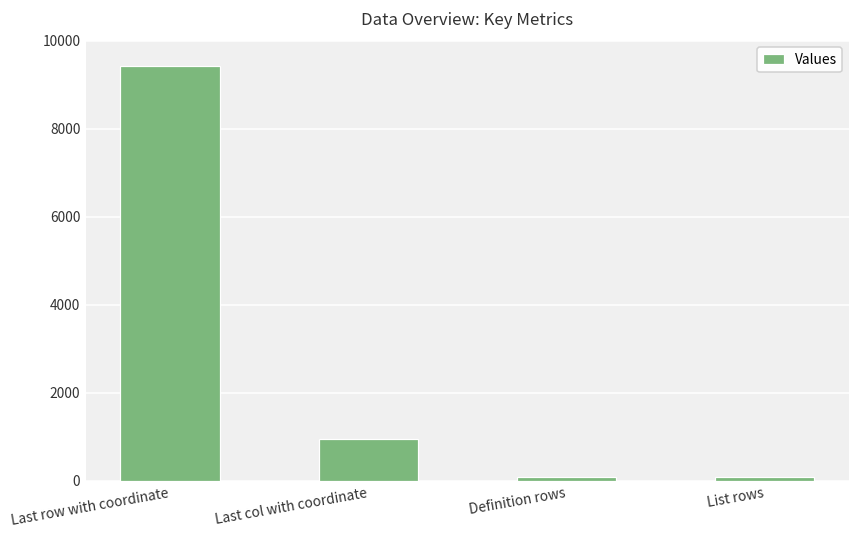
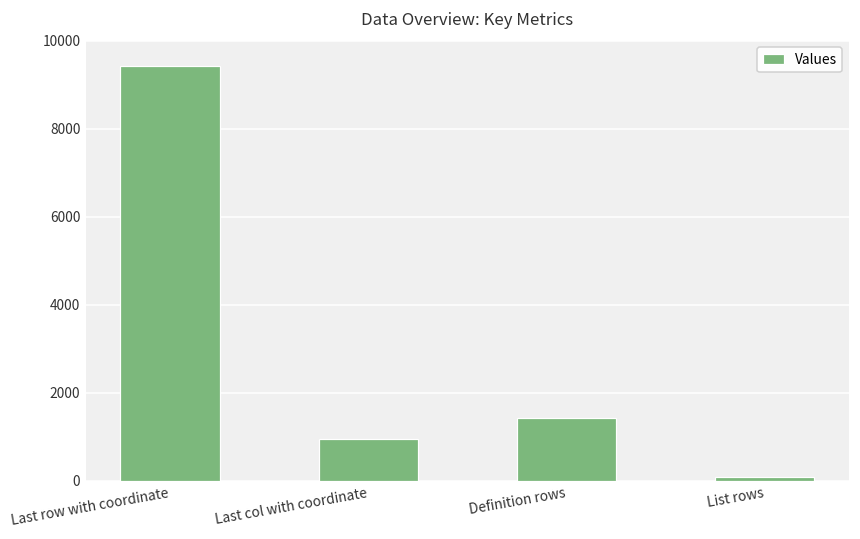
Definition rows: 100 -> 1400
